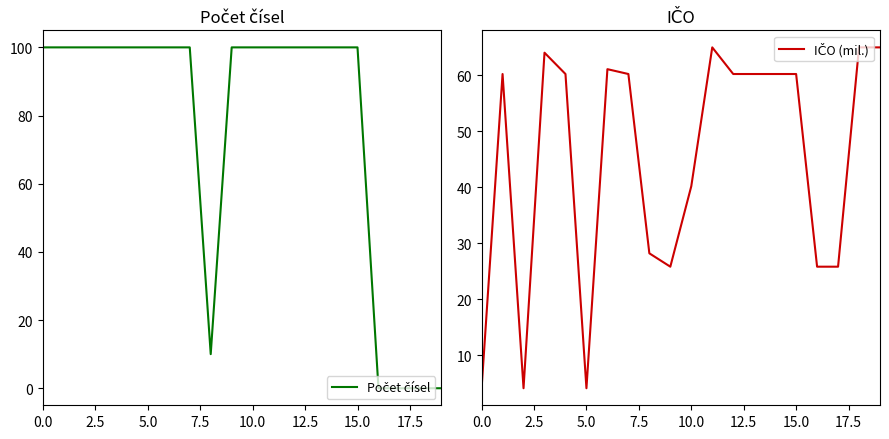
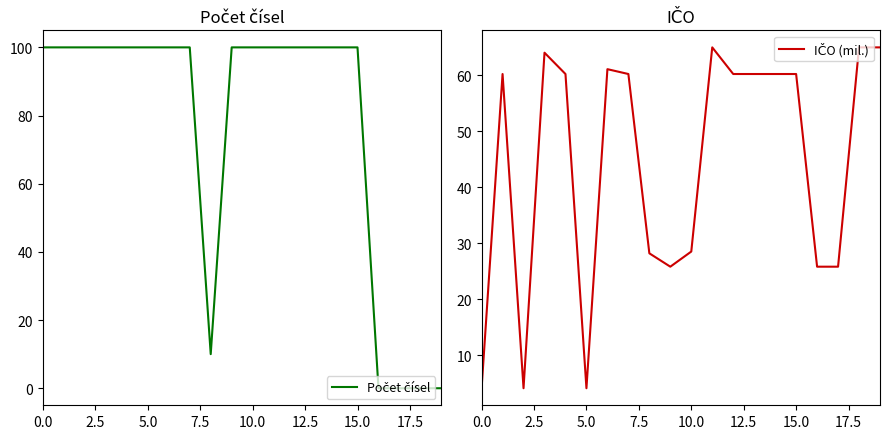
IČO, 10.0: 40 -> 28
